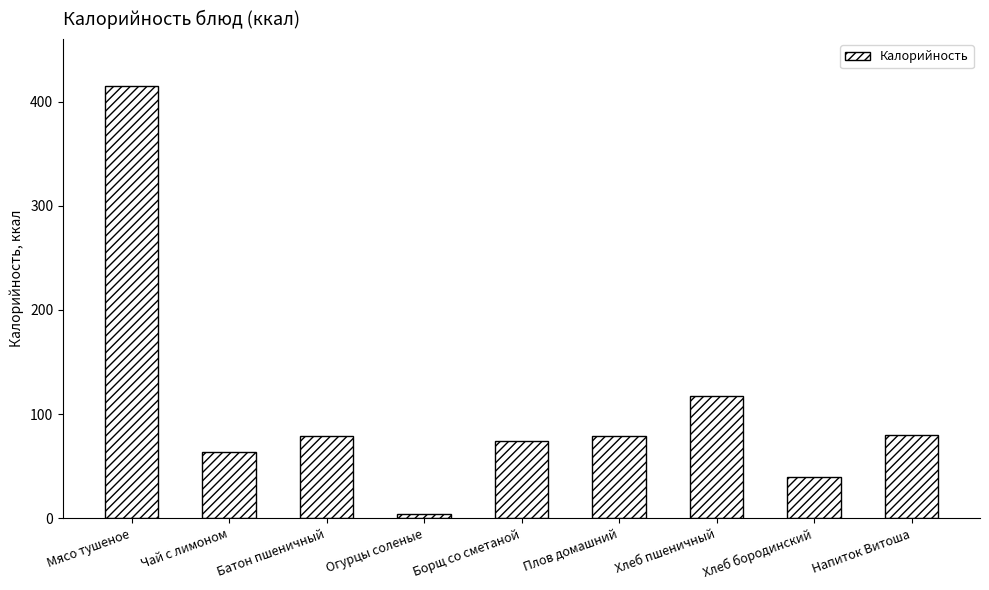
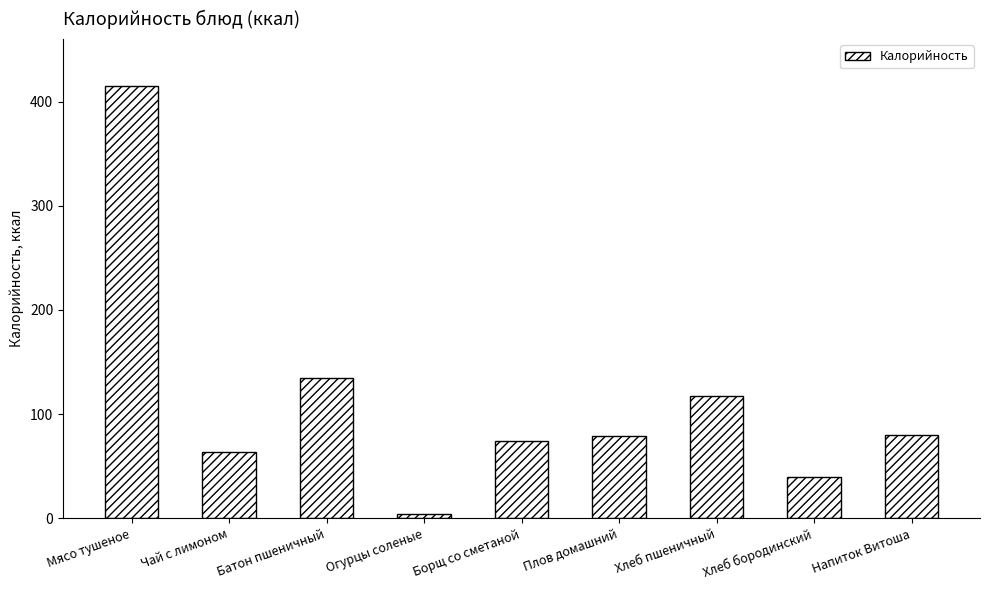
Батон пшеничный: 79 -> 134
